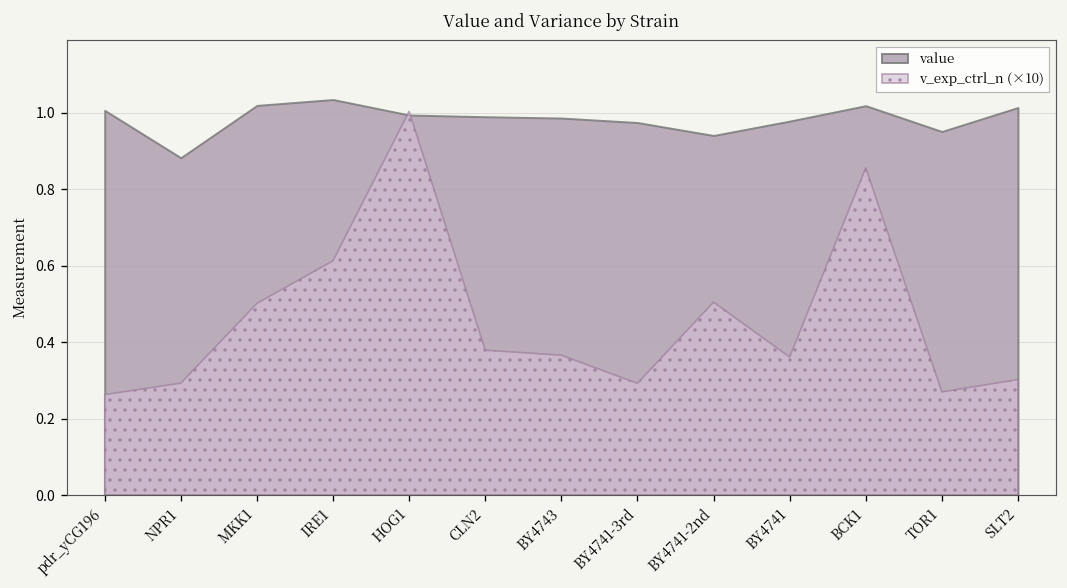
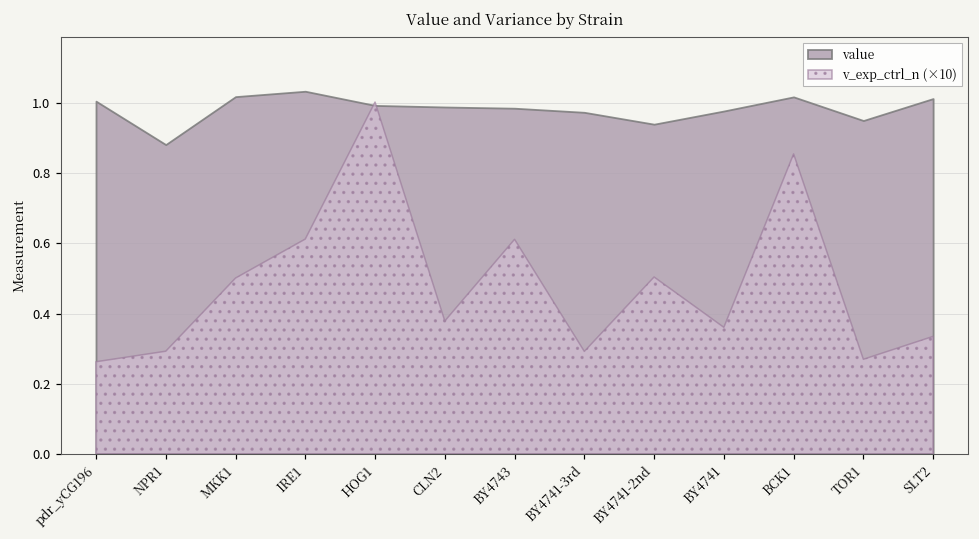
v_exp_ctrl_n (×10), BY4743: 0.37 -> 0.61
v_exp_ctrl_n (×10), SLT2: 0.30 -> 0.33
